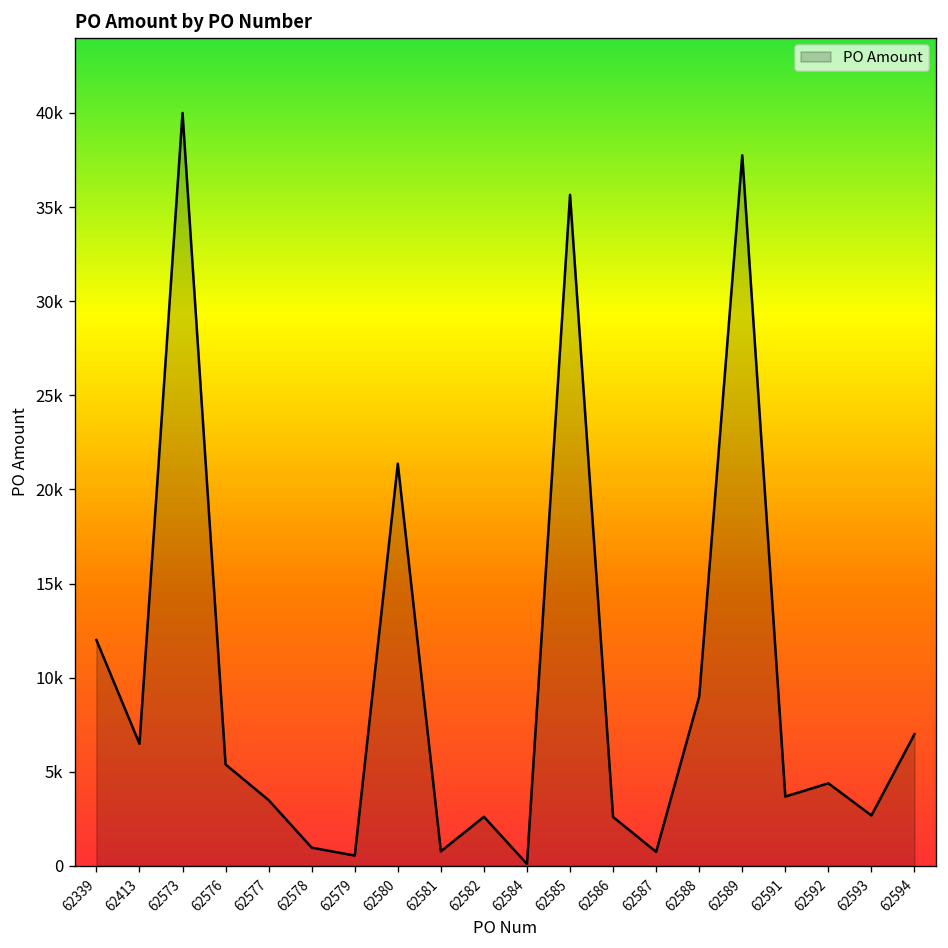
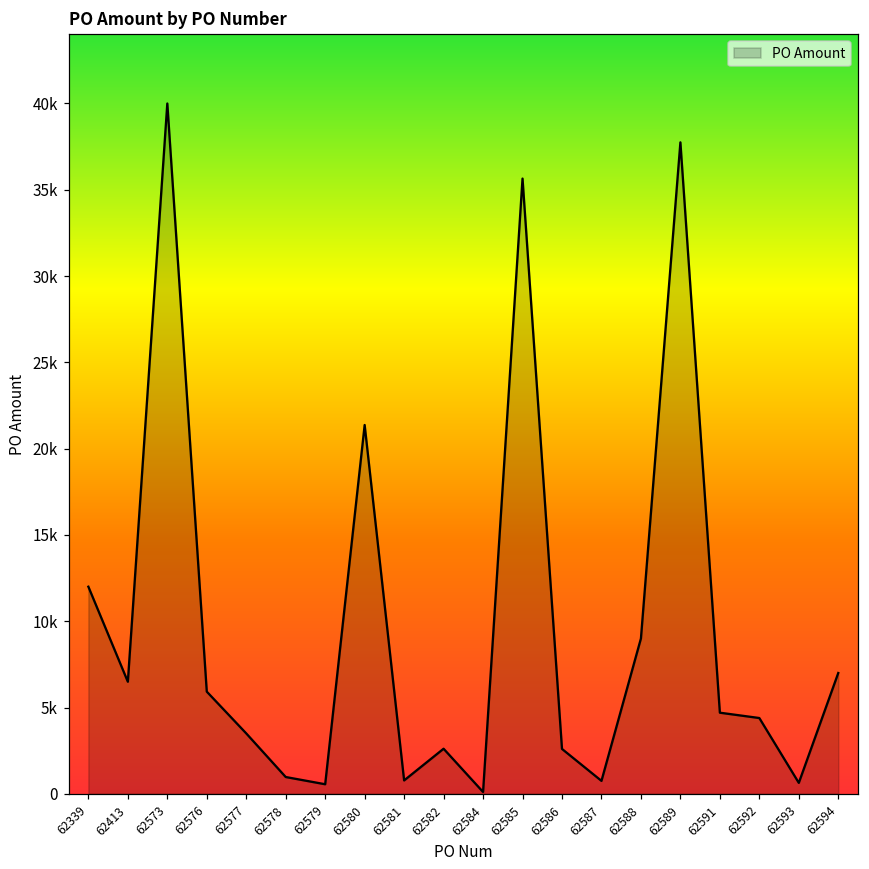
62576: 5400 -> 5900
62591: 3700 -> 4700
62593: 2700 -> 600
